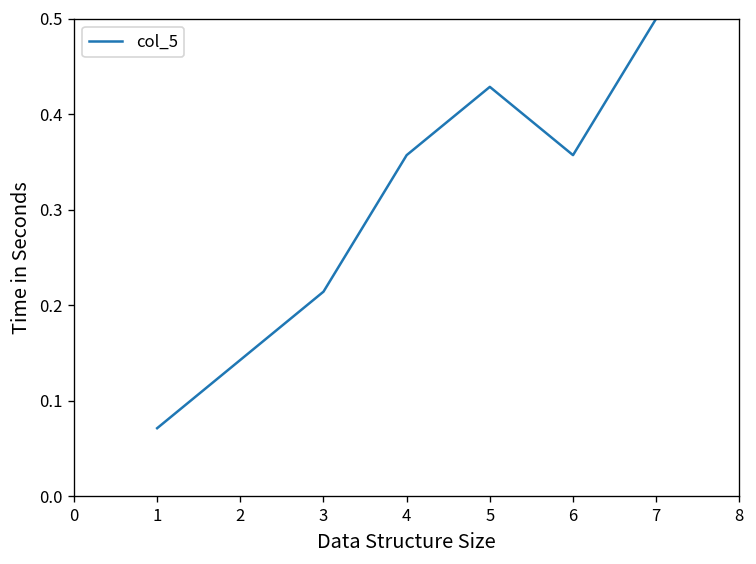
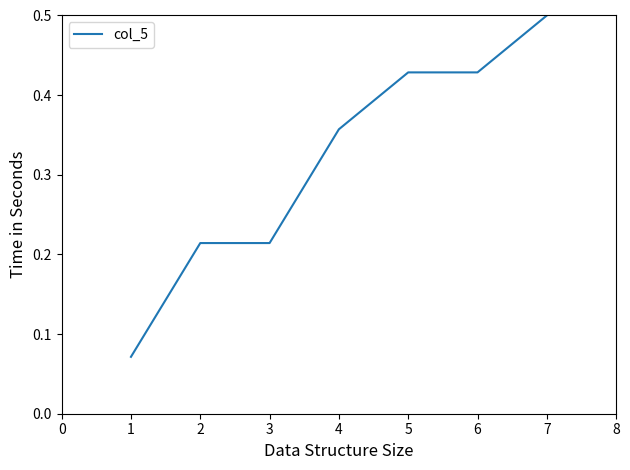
2: 0.14 -> 0.21
6: 0.36 -> 0.43
